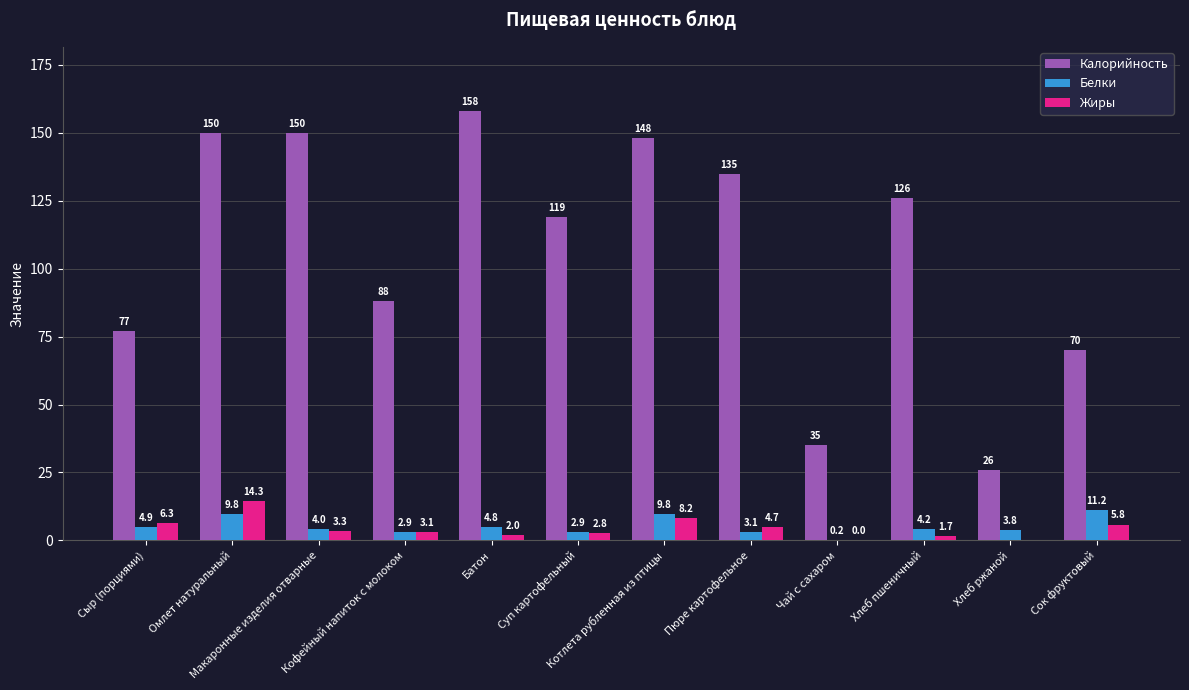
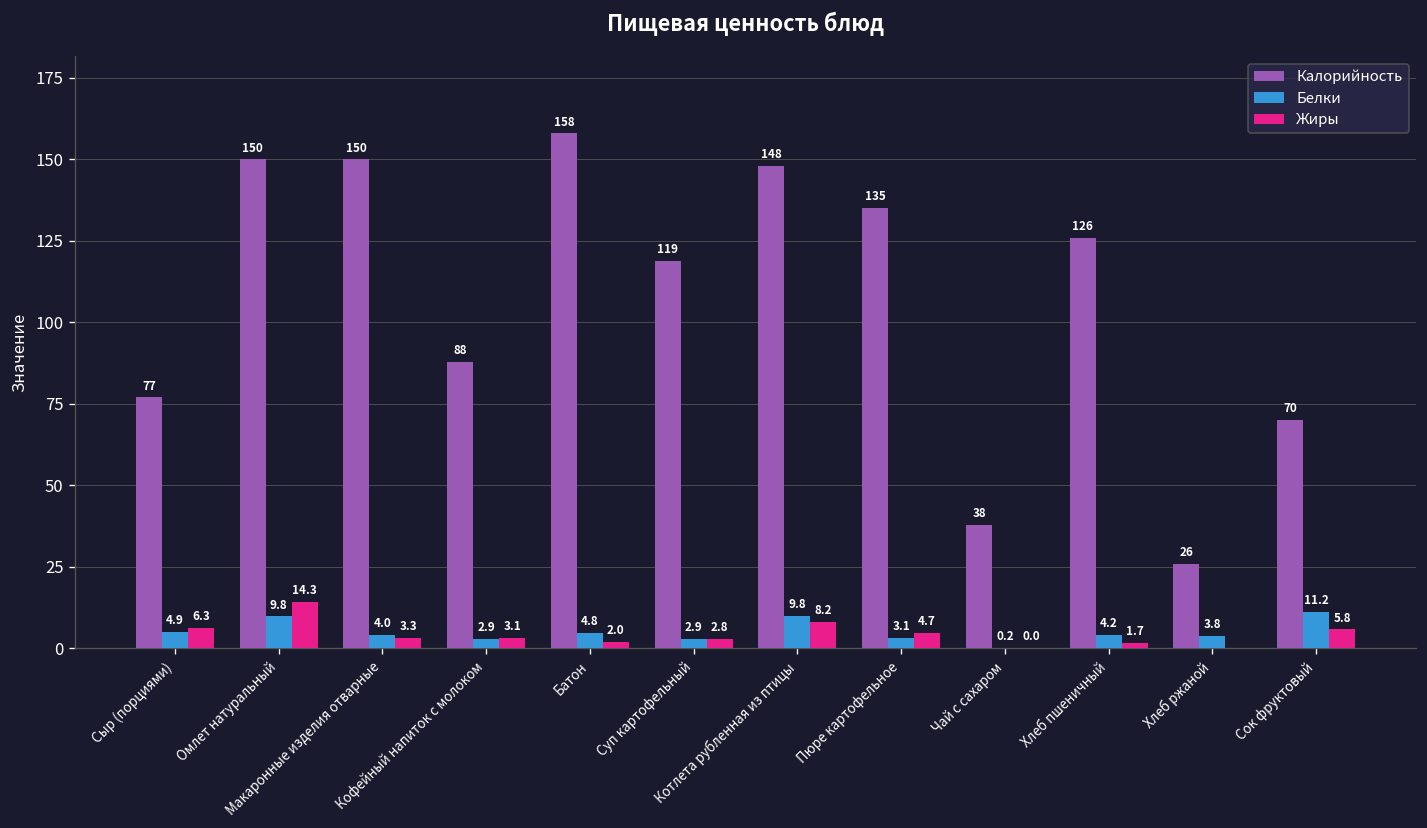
Калорийность, Чай с сахаром: 35 -> 38
